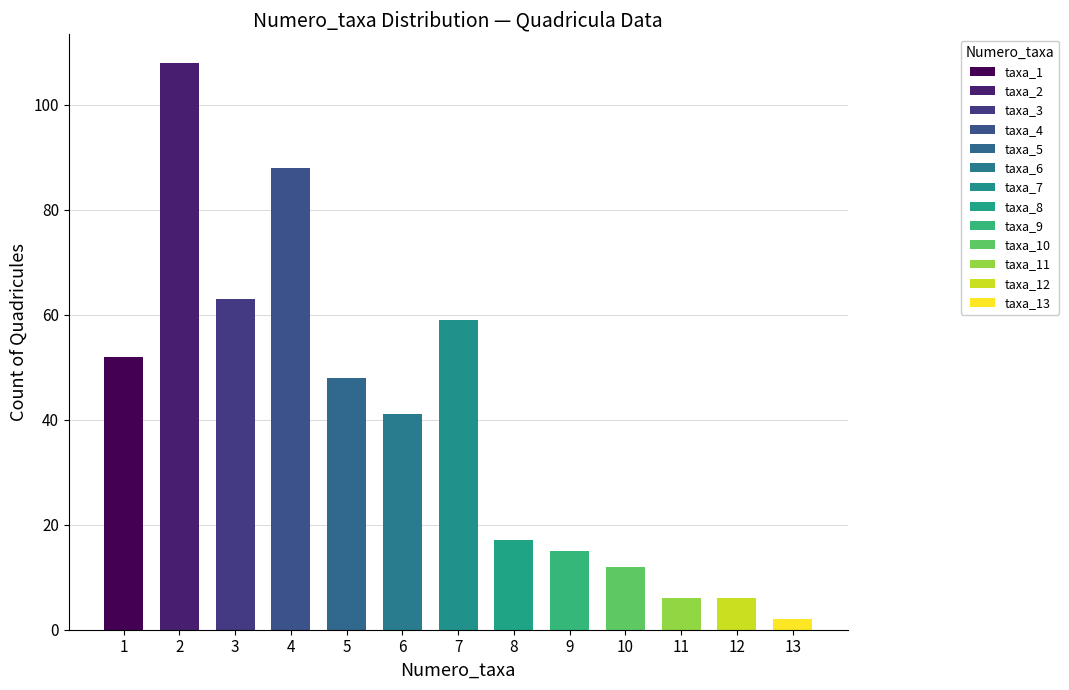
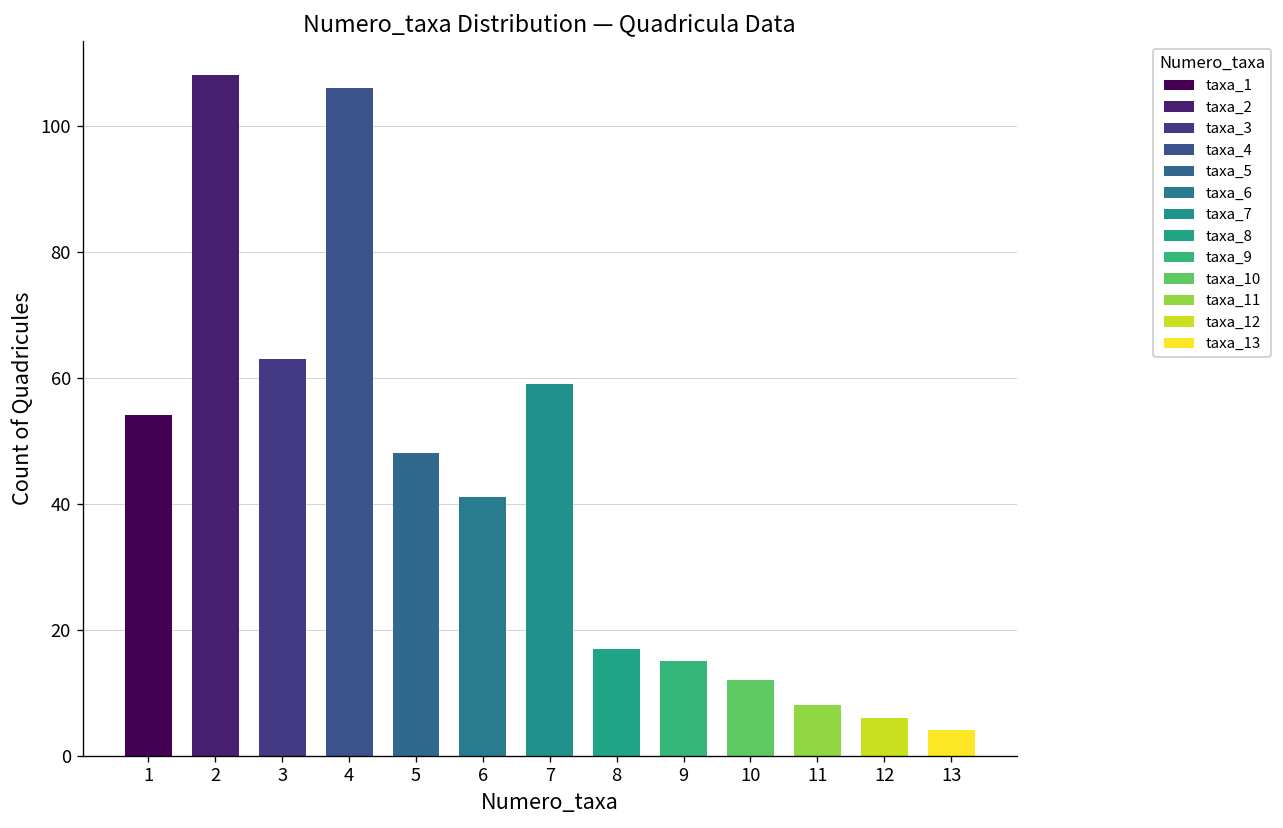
1: 52 -> 54
4: 88 -> 106
11: 6 -> 8
13: 2 -> 4
